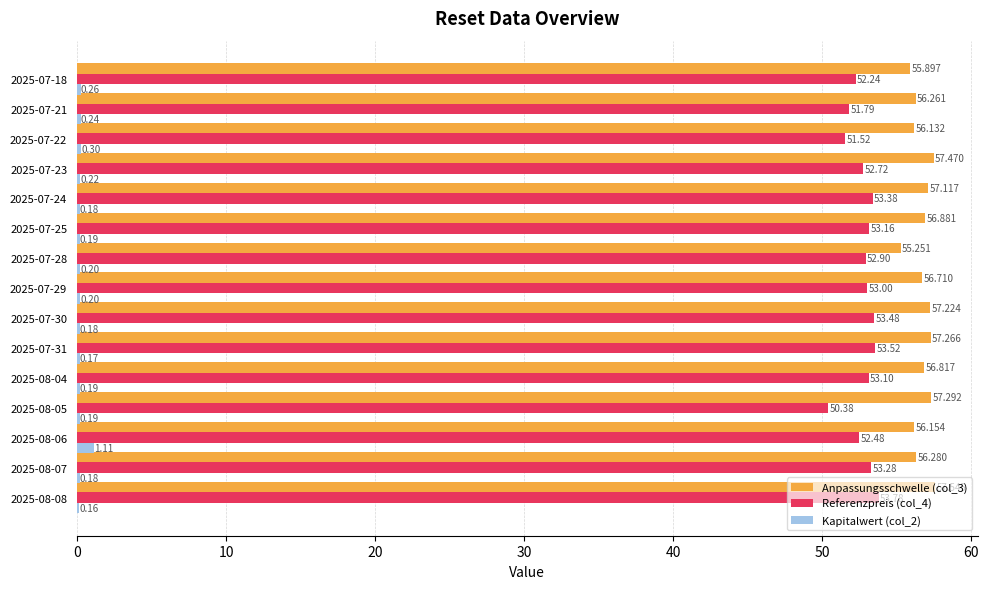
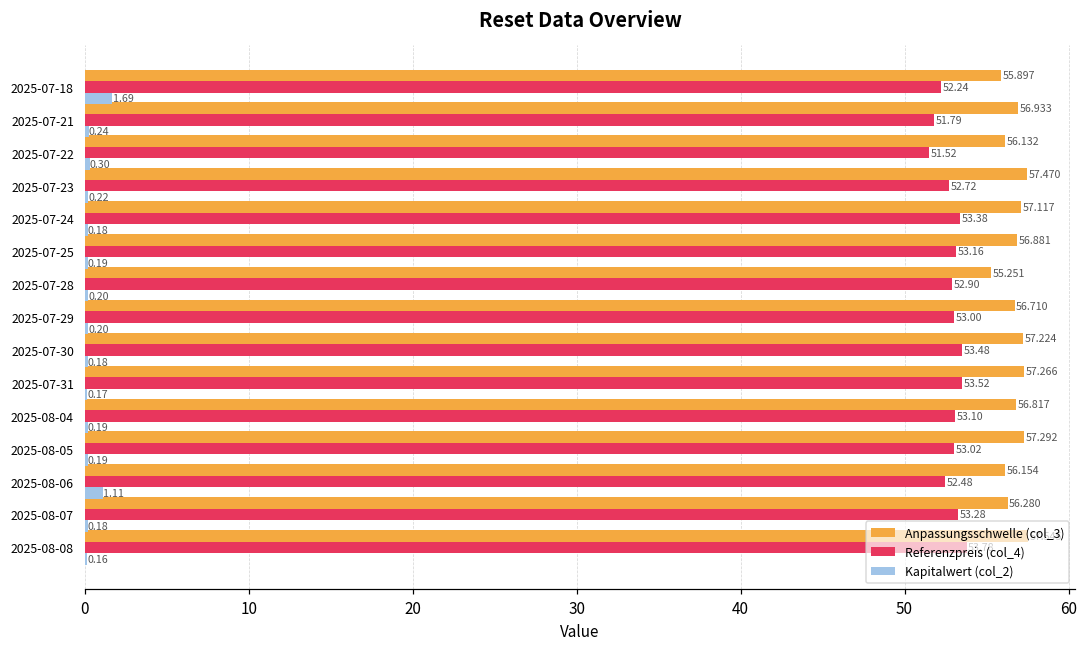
Kapitalwert (col_2), 2025-07-18: 0.26 -> 1.69
Anpassungsschwelle (col_3), 2025-07-21: 56.261 -> 56.933
Referenzpreis (col_4), 2025-08-05: 50.38 -> 53.02
